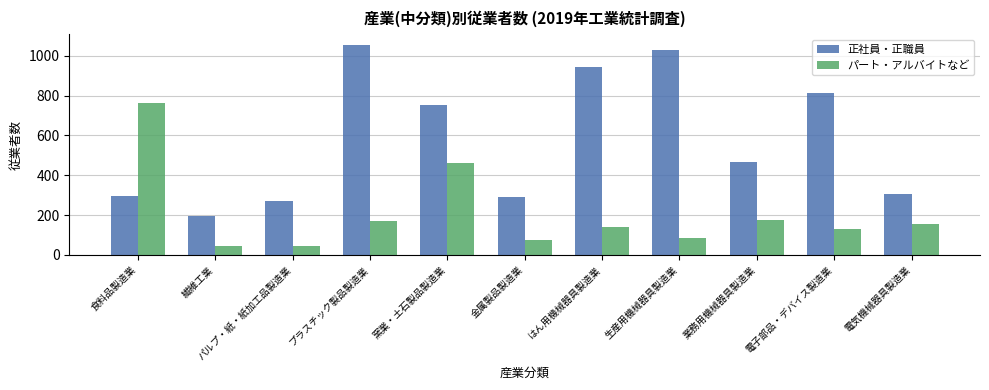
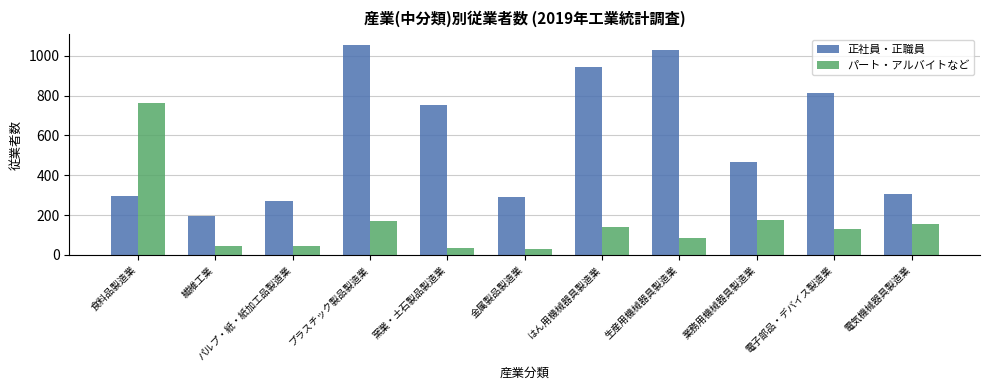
パート・アルバイトなど, 窯業・土石製品製造業: 460 -> 30
パート・アルバイトなど, 金属製品製造業: 80 -> 30
